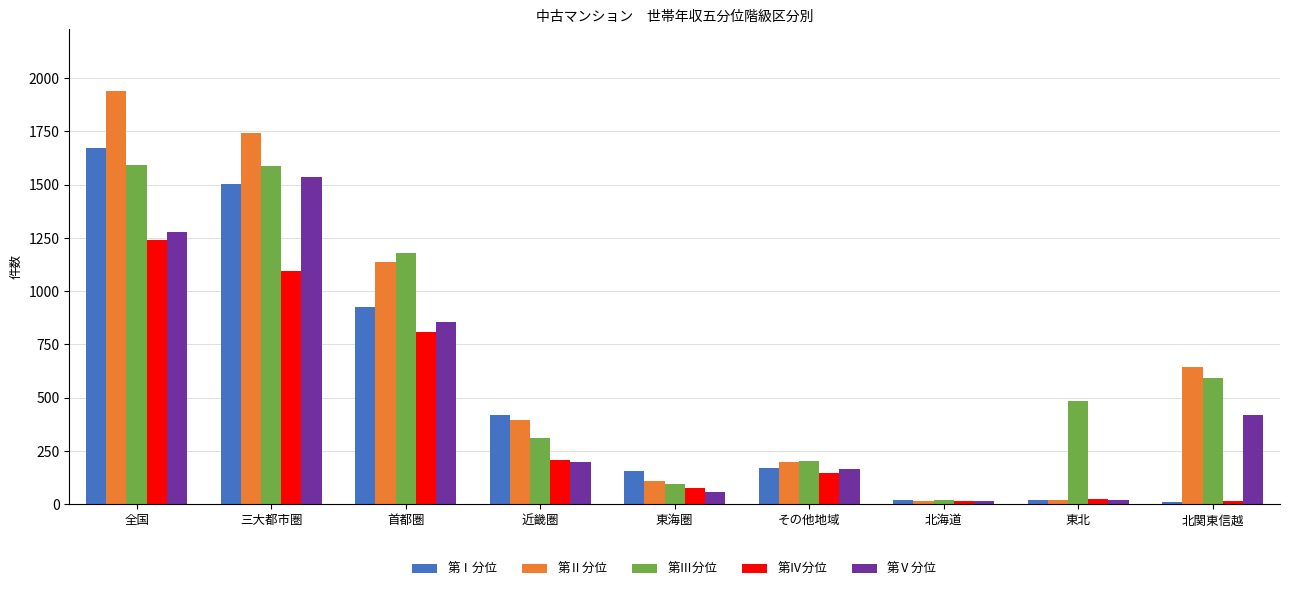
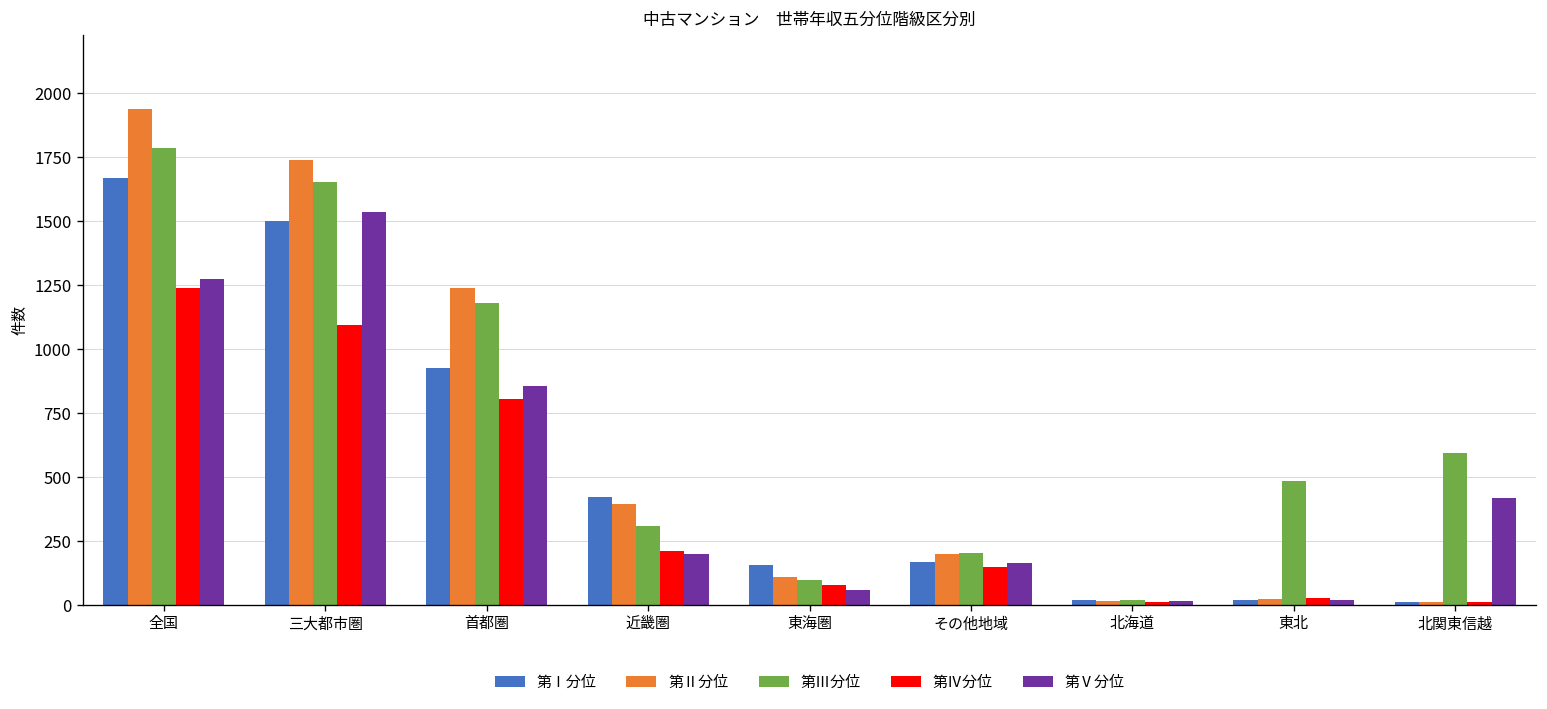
第Ⅲ分位, 全国: 1590 -> 1790
第Ⅲ分位, 三大都市圏: 1590 -> 1650
第Ⅱ分位, 首都圏: 1140 -> 1240
第Ⅱ分位, 北関東信越: 650 -> 10
